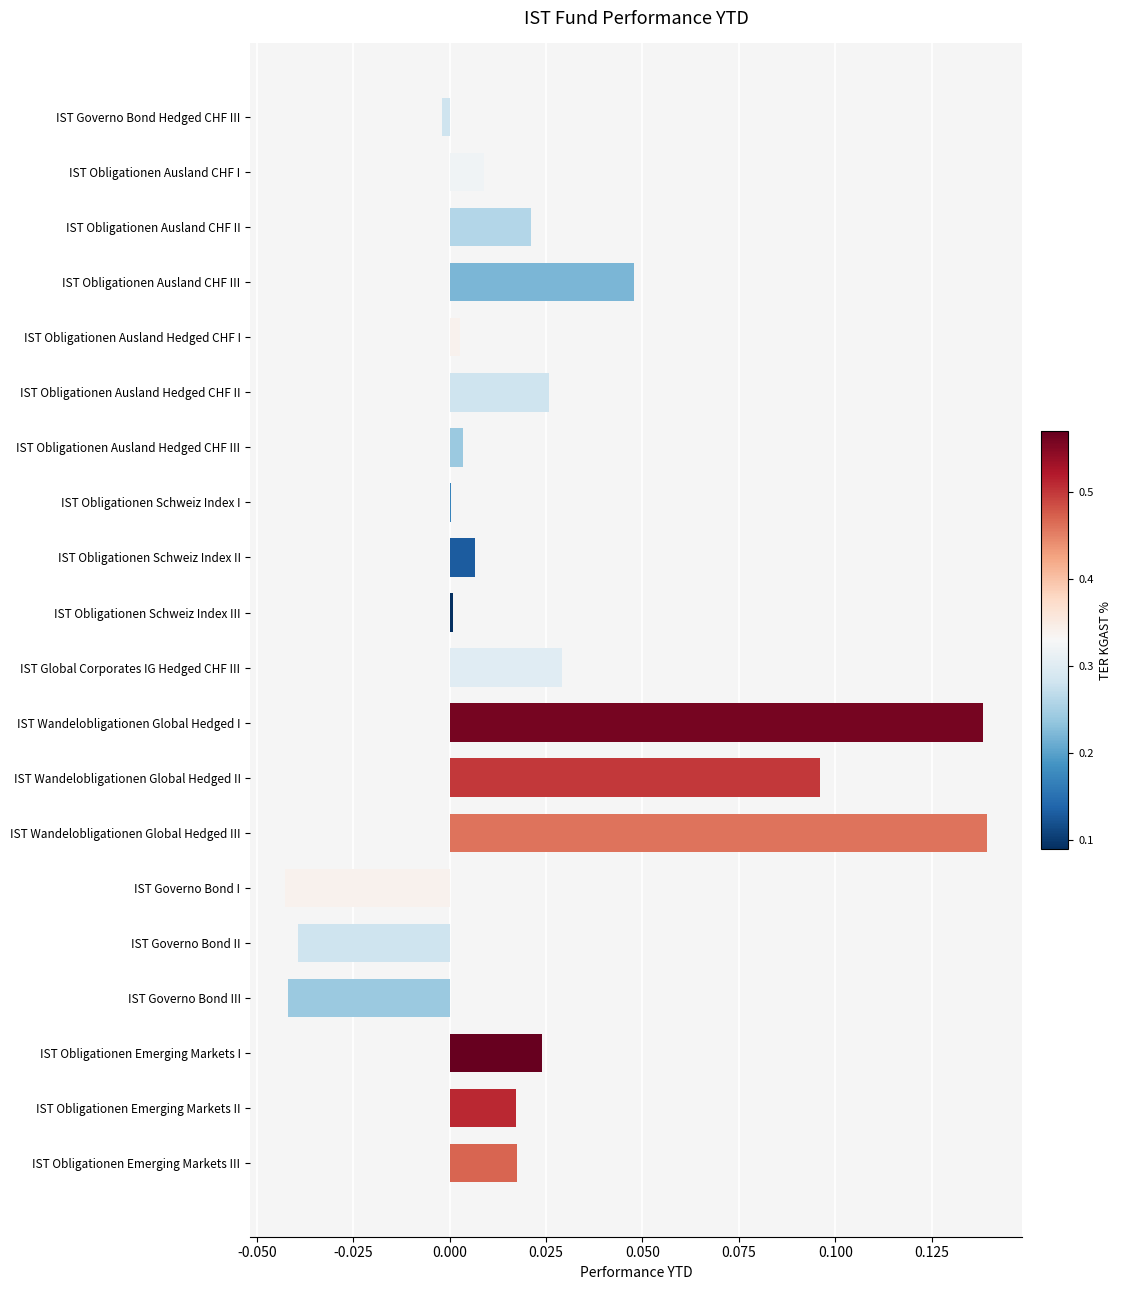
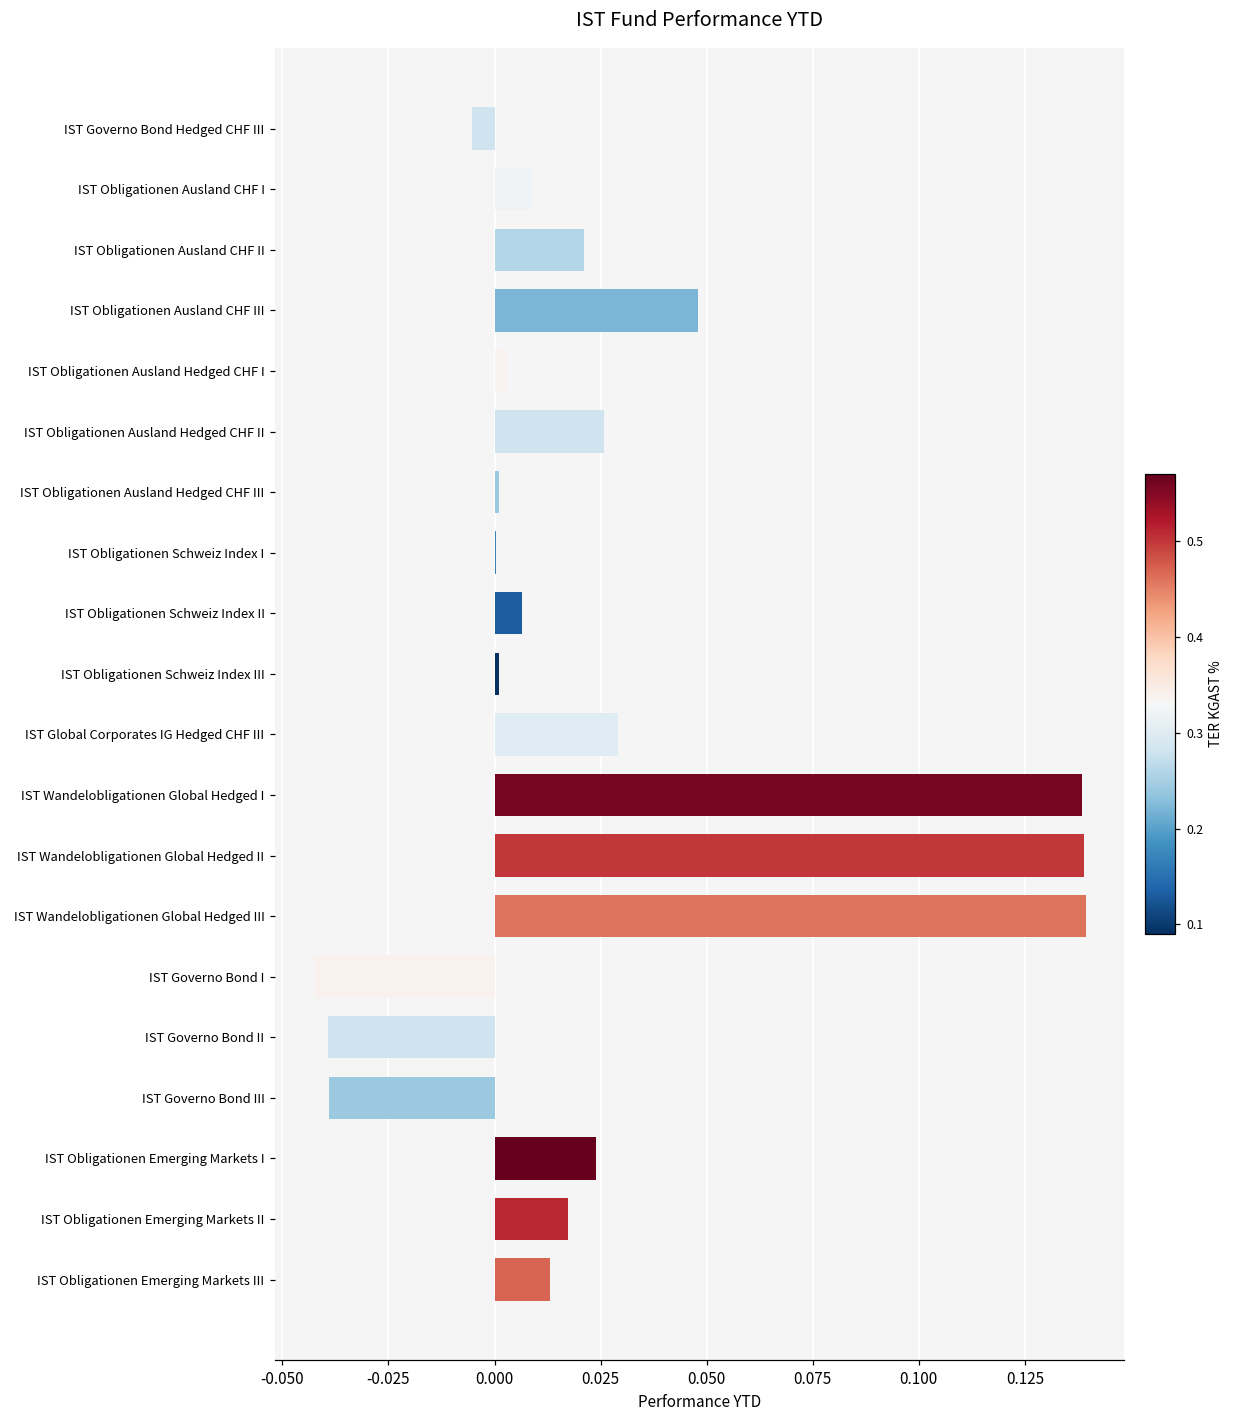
IST Governo Bond Hedged CHF III: -0.002 -> -0.005
IST Obligationen Ausland Hedged CHF III: 0.003 -> 0.001
IST Wandelobligationen Global Hedged II: 0.096 -> 0.139
IST Governo Bond III: -0.042 -> -0.039
IST Obligationen Emerging Markets III: 0.018 -> 0.013
